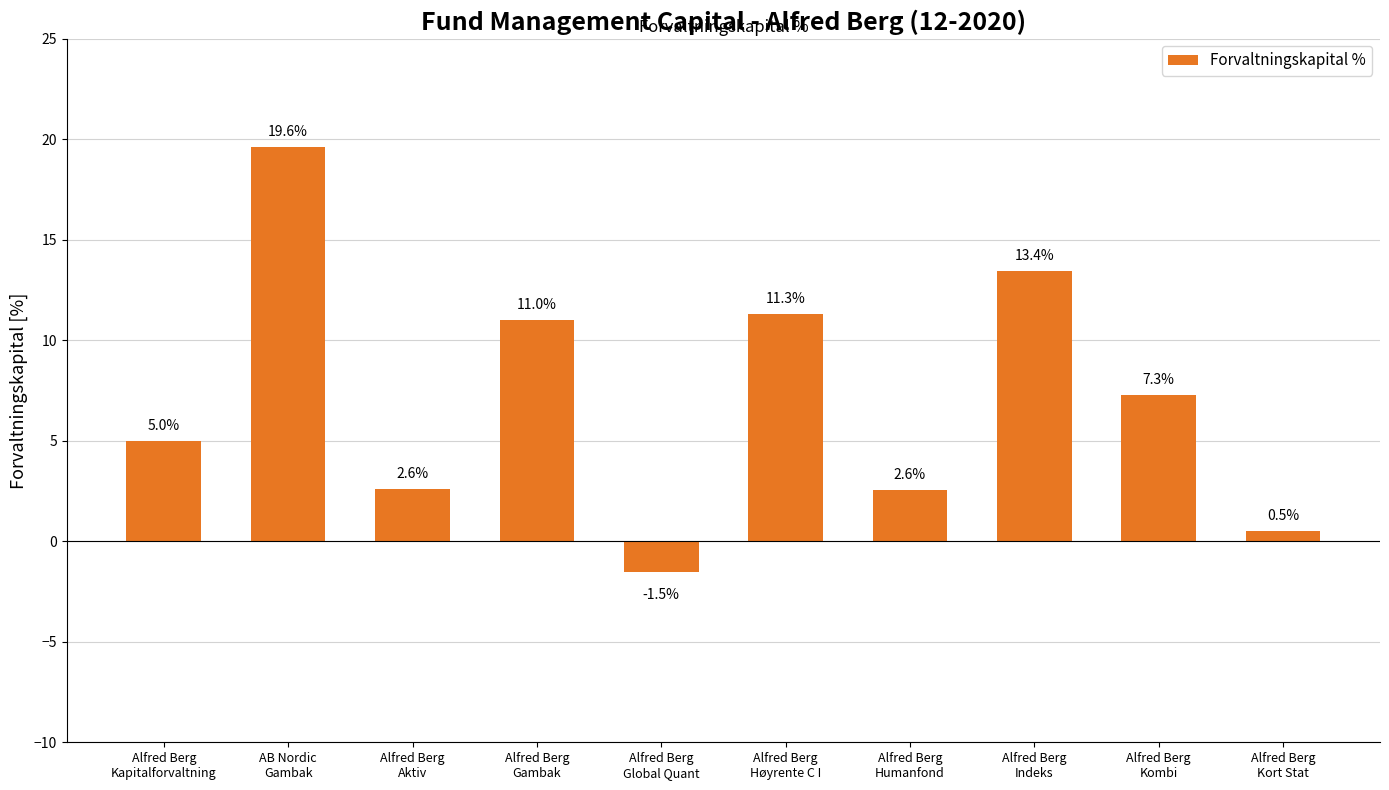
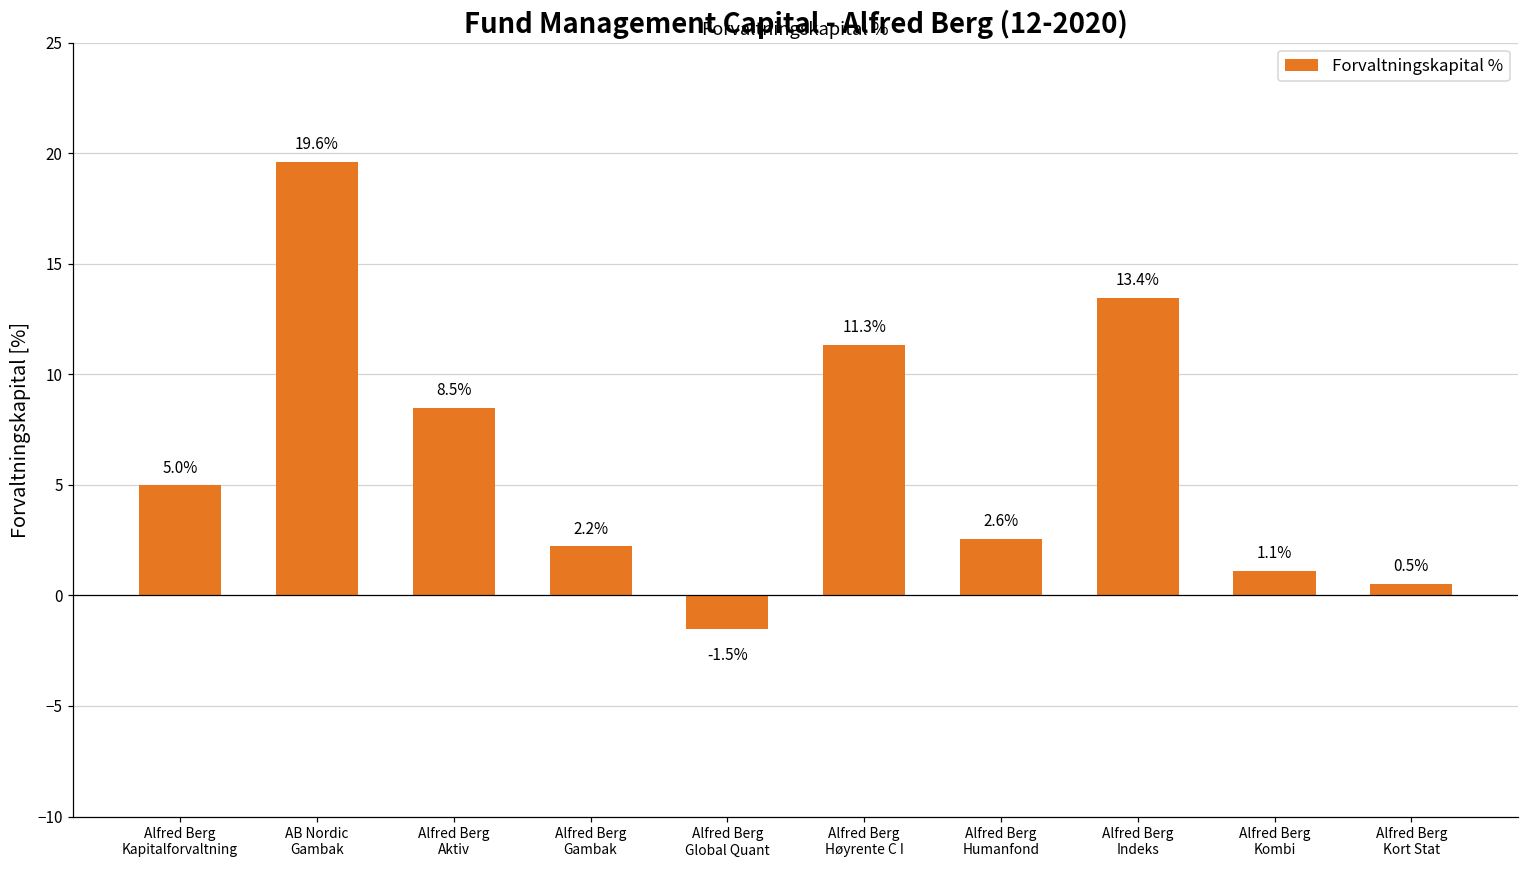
Alfred Berg Aktiv: 2.6% -> 8.5%
Alfred Berg Gambak: 11.0% -> 2.2%
Alfred Berg Kombi: 7.3% -> 1.1%
